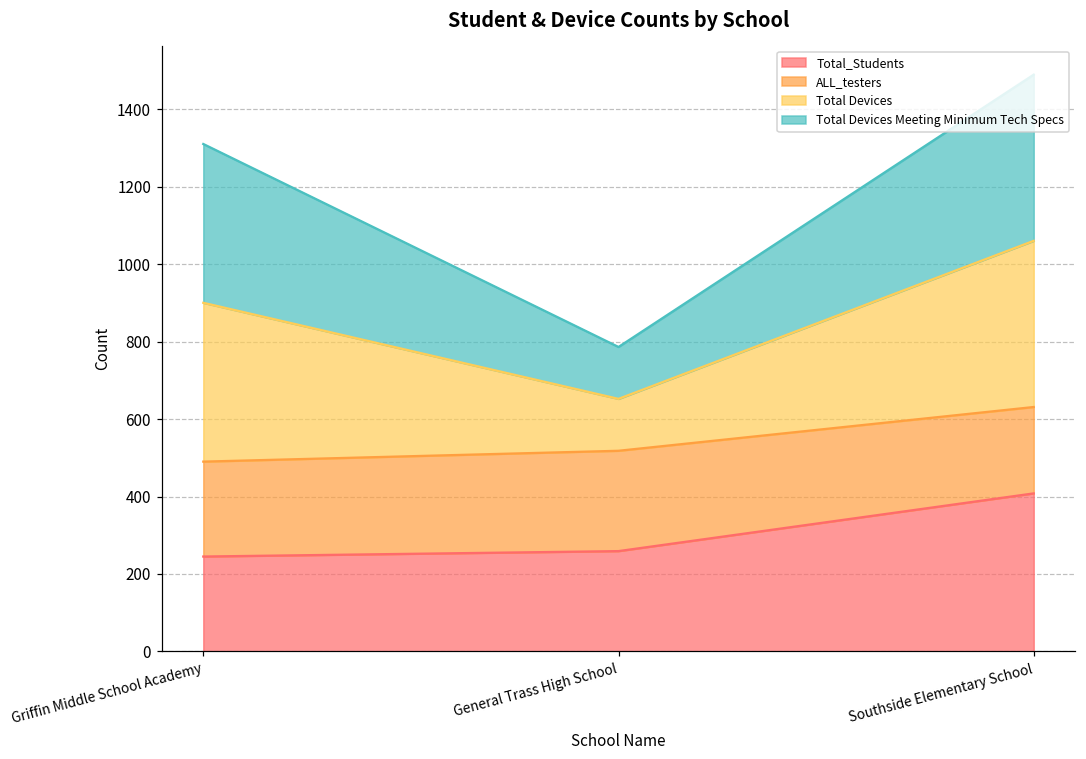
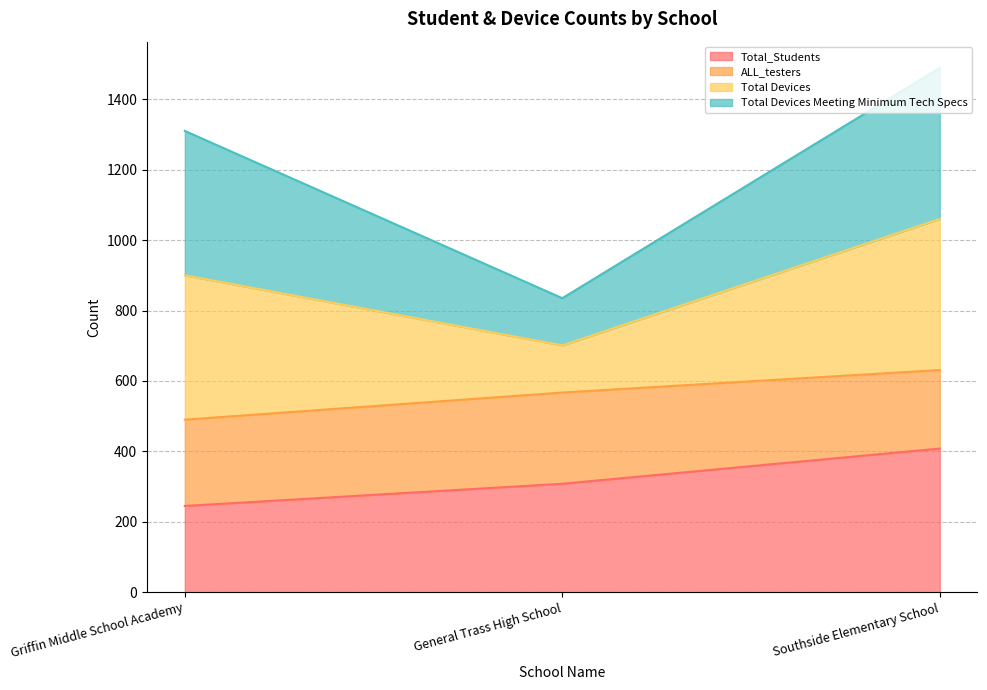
Total_Students, General Trass High School: 260 -> 310
